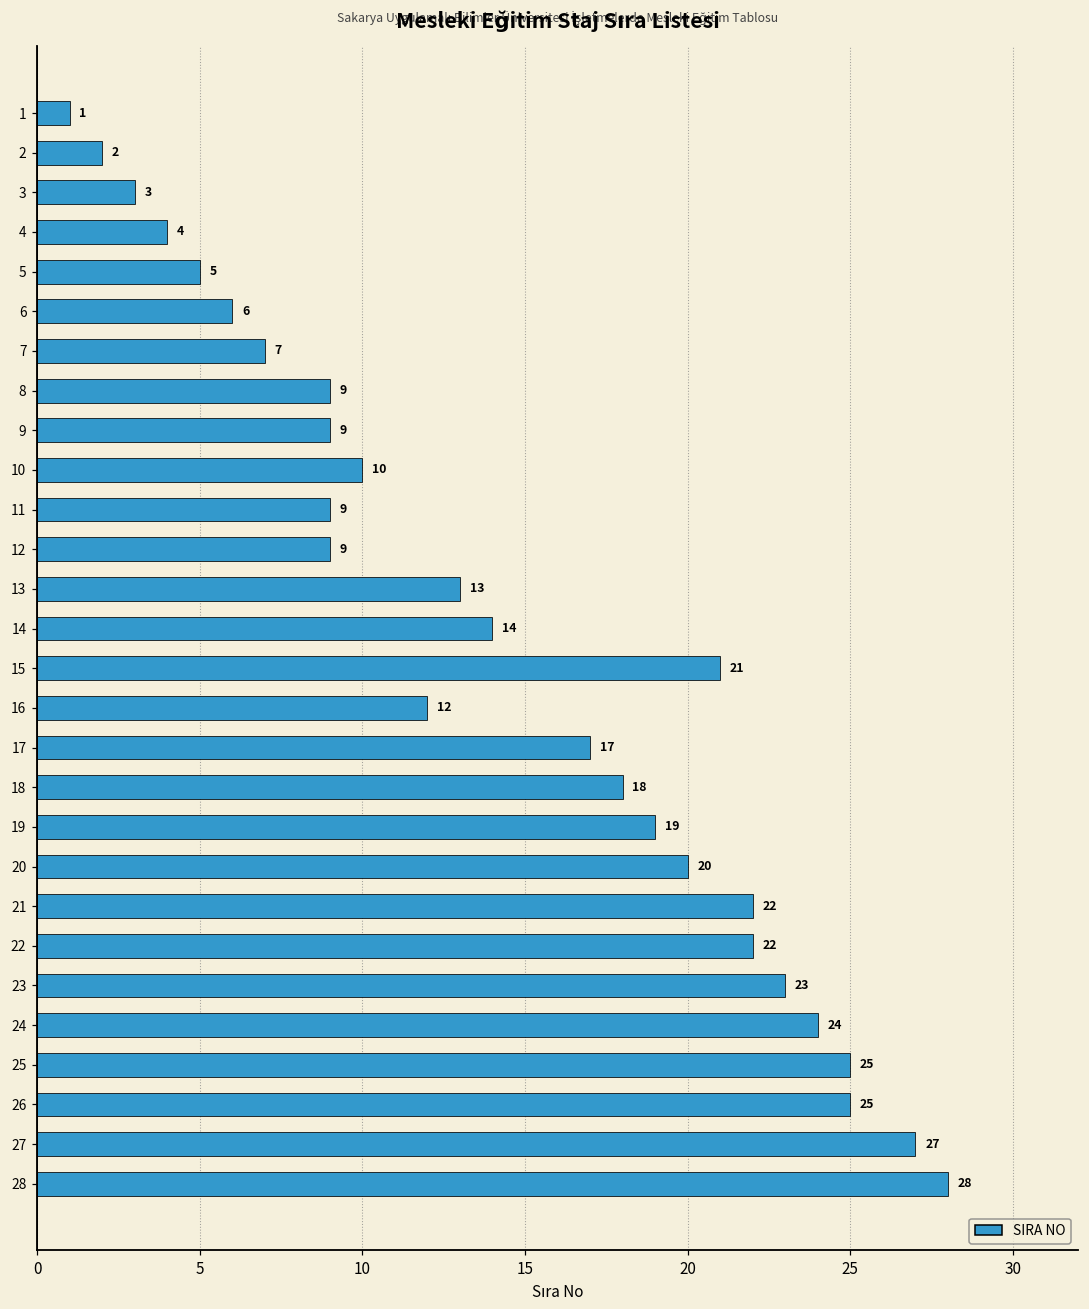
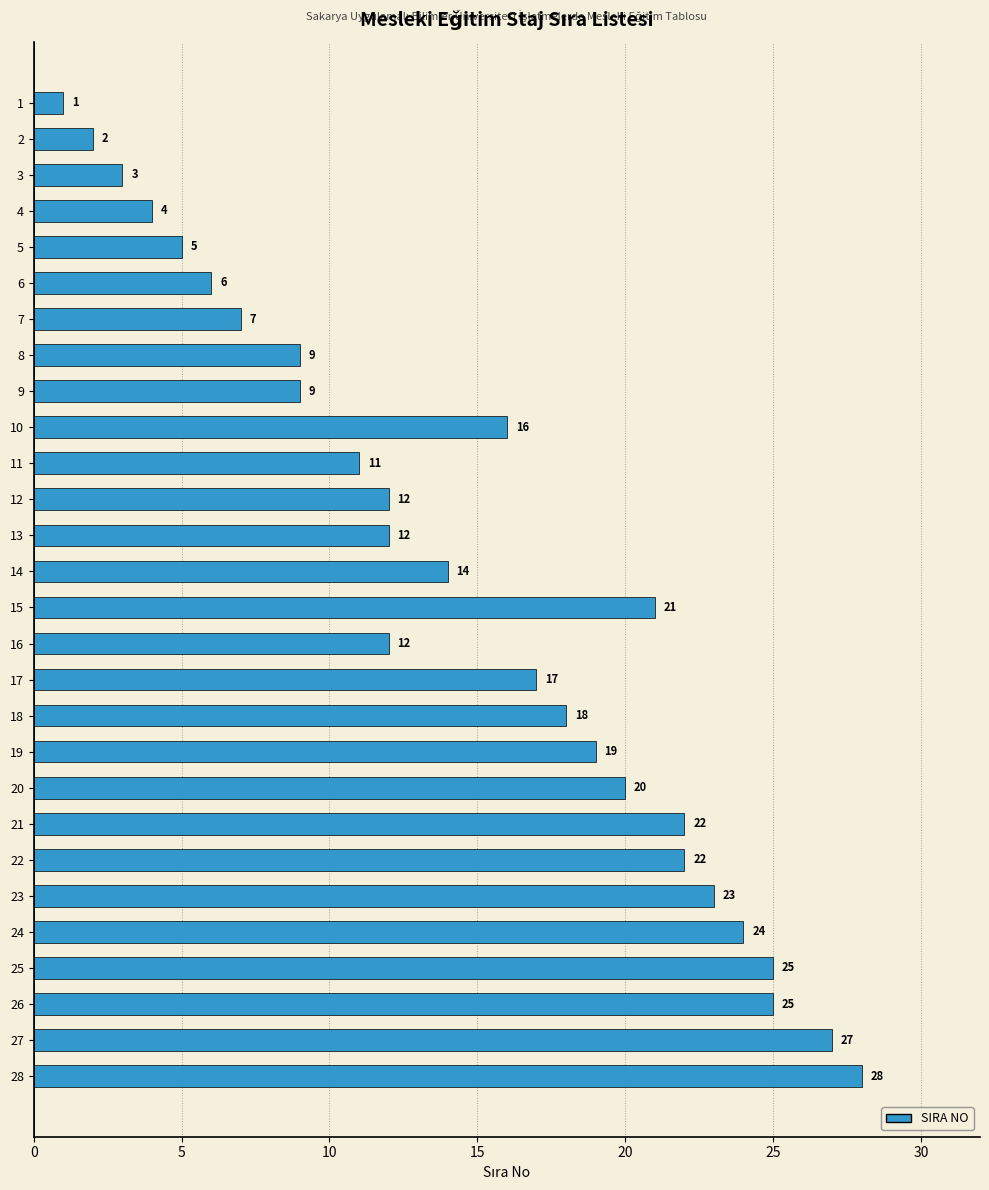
10: 10 -> 16
11: 9 -> 11
12: 9 -> 12
13: 13 -> 12
